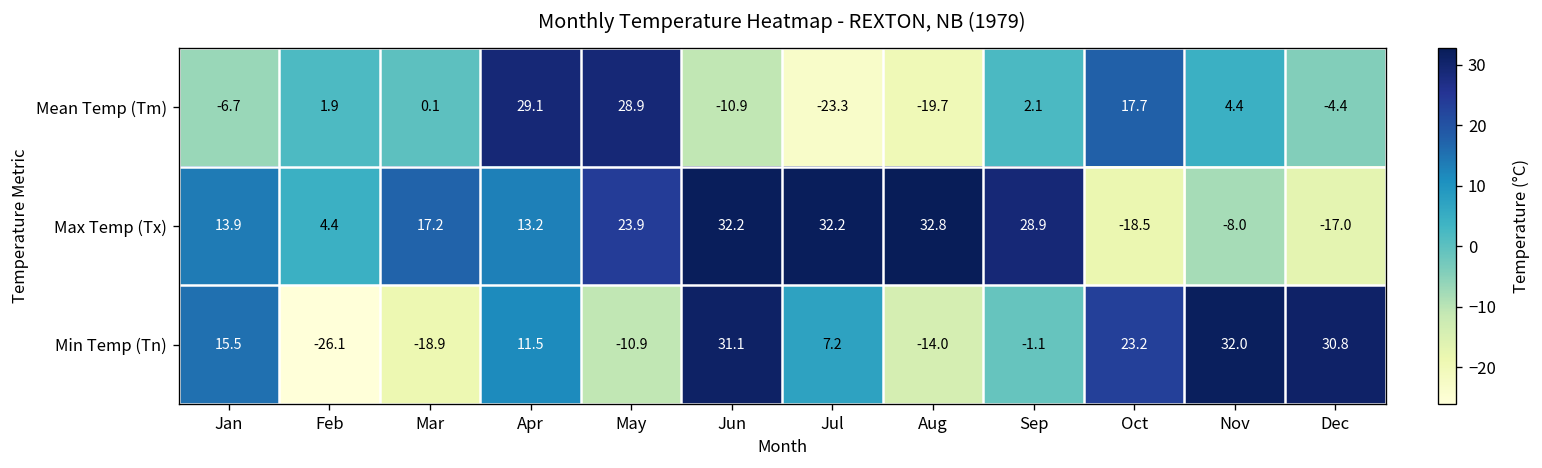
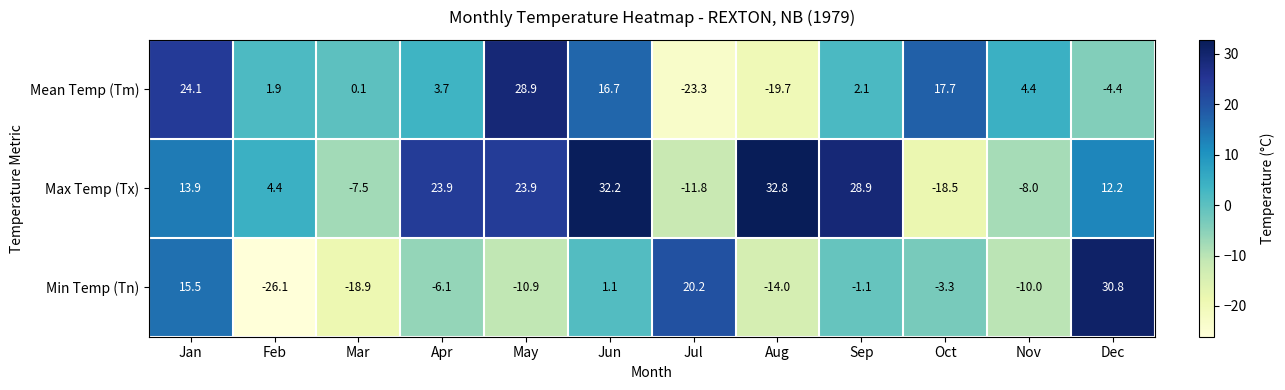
Mean Temp (Tm), Jan: -6.7 -> 24.1
Mean Temp (Tm), Apr: 29.1 -> 3.7
Mean Temp (Tm), Jun: -10.9 -> 16.7
Max Temp (Tx), Mar: 17.2 -> -7.5
Max Temp (Tx), Apr: 13.2 -> 23.9
Max Temp (Tx), Jul: 32.2 -> -11.8
Max Temp (Tx), Dec: -17.0 -> 12.2
Min Temp (Tn), Apr: 11.5 -> -6.1
Min Temp (Tn), Jun: 31.1 -> 1.1
Min Temp (Tn), Jul: 7.2 -> 20.2
Min Temp (Tn), Oct: 23.2 -> -3.3
Min Temp (Tn), Nov: 32.0 -> -10.0
